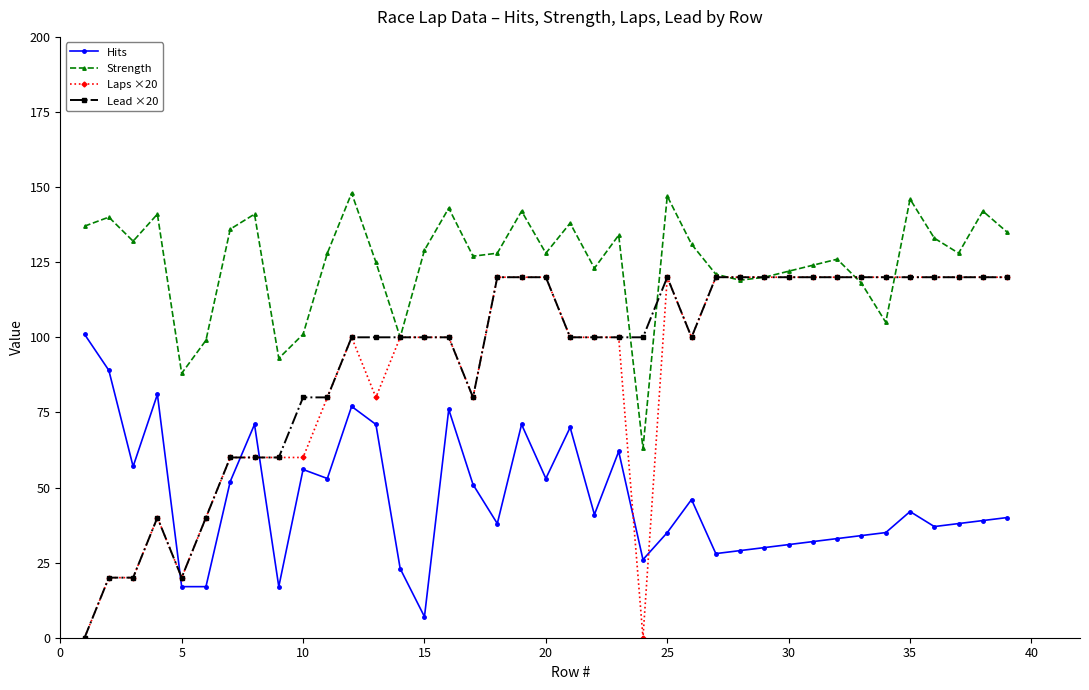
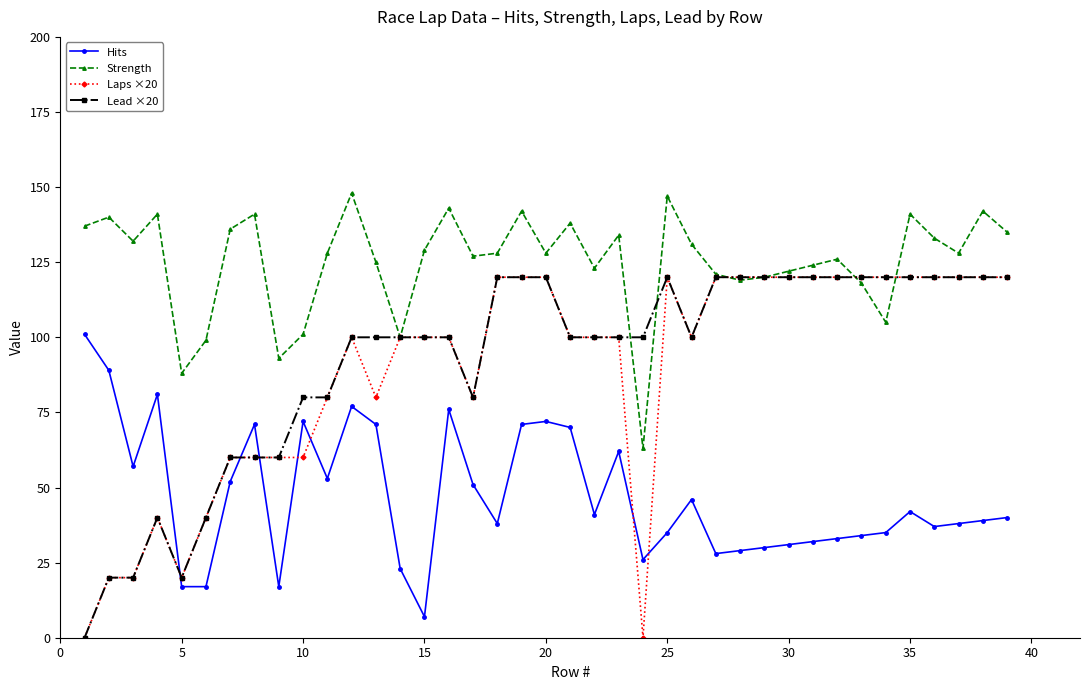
Hits, 10: 56 -> 72
Hits, 20: 53 -> 72
Strength, 35: 146 -> 141
